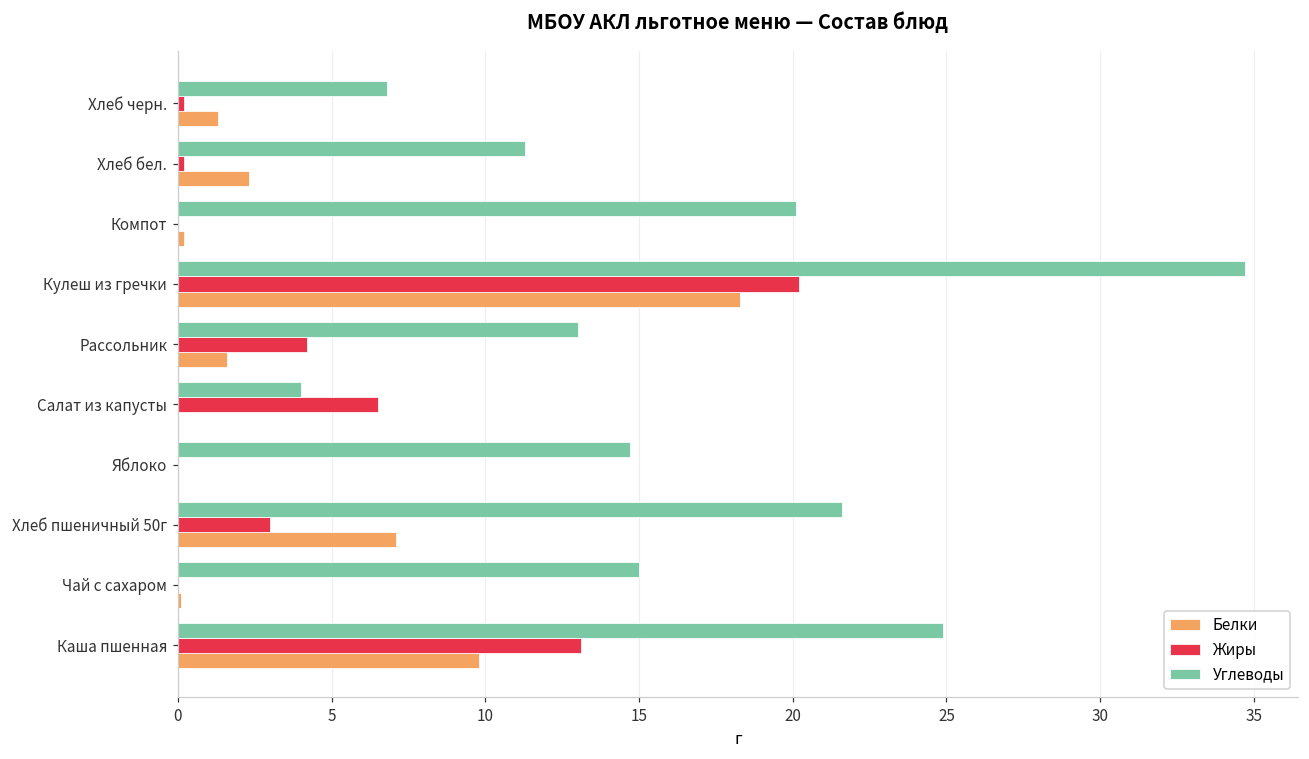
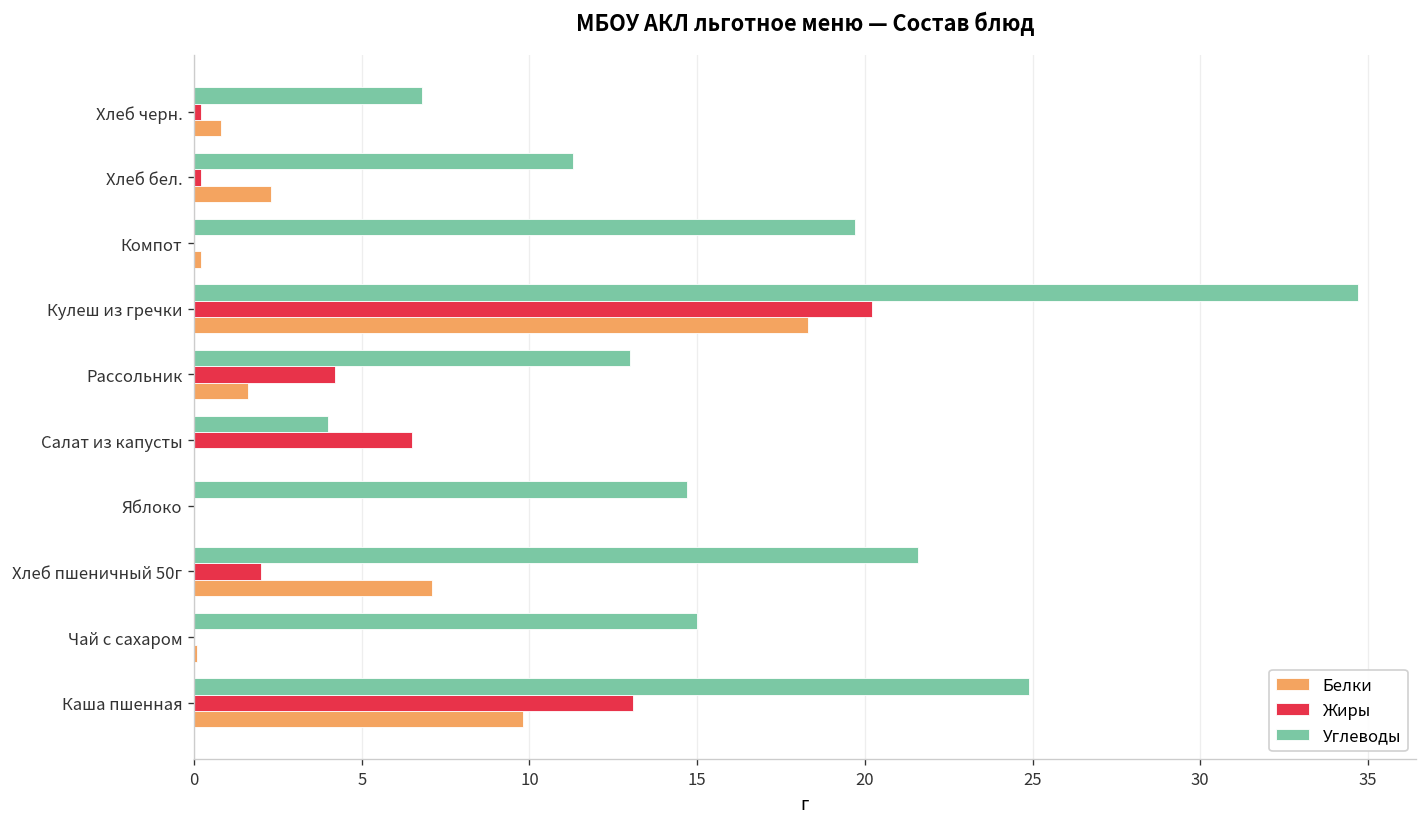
Белки, Хлеб черн.: 1.3 -> 0.8
Углеводы, Компот: 20.1 -> 19.7
Жиры, Хлеб пшеничный 50г: 3 -> 2
